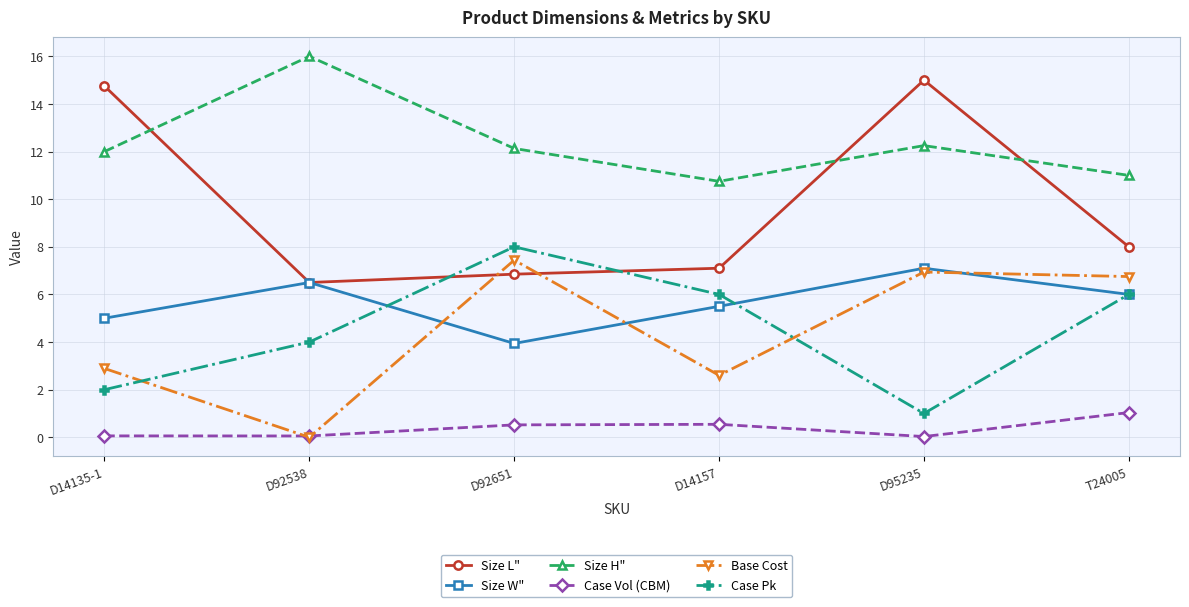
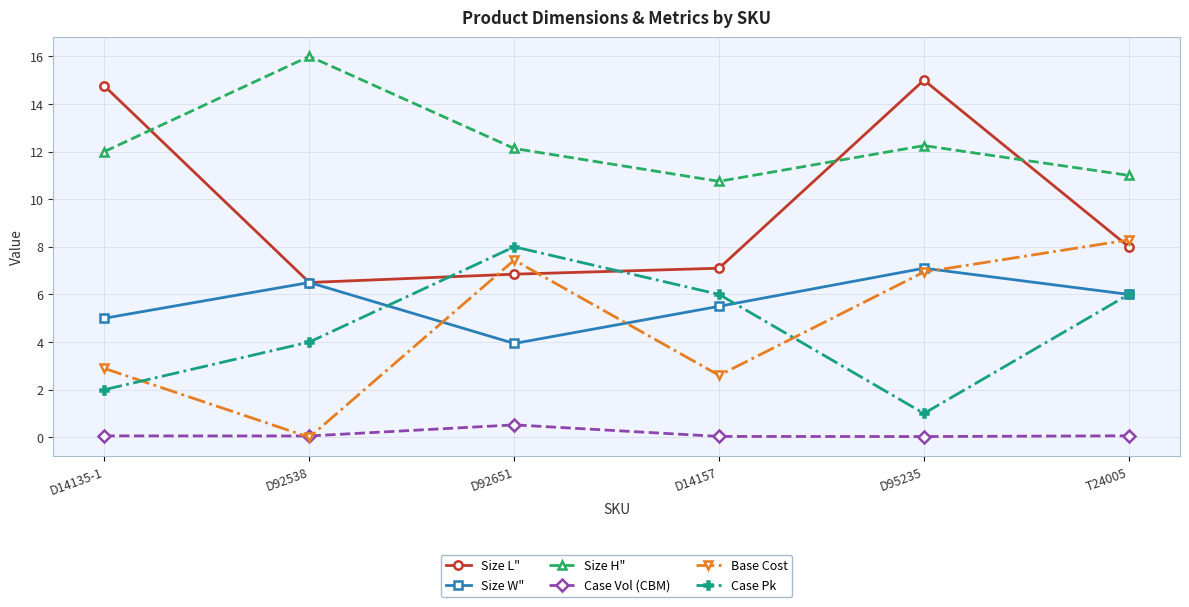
Case Vol (CBM), D14157: 0.5 -> 0.0
Case Vol (CBM), T24005: 1.0 -> 0.1
Base Cost, T24005: 6.8 -> 8.3
